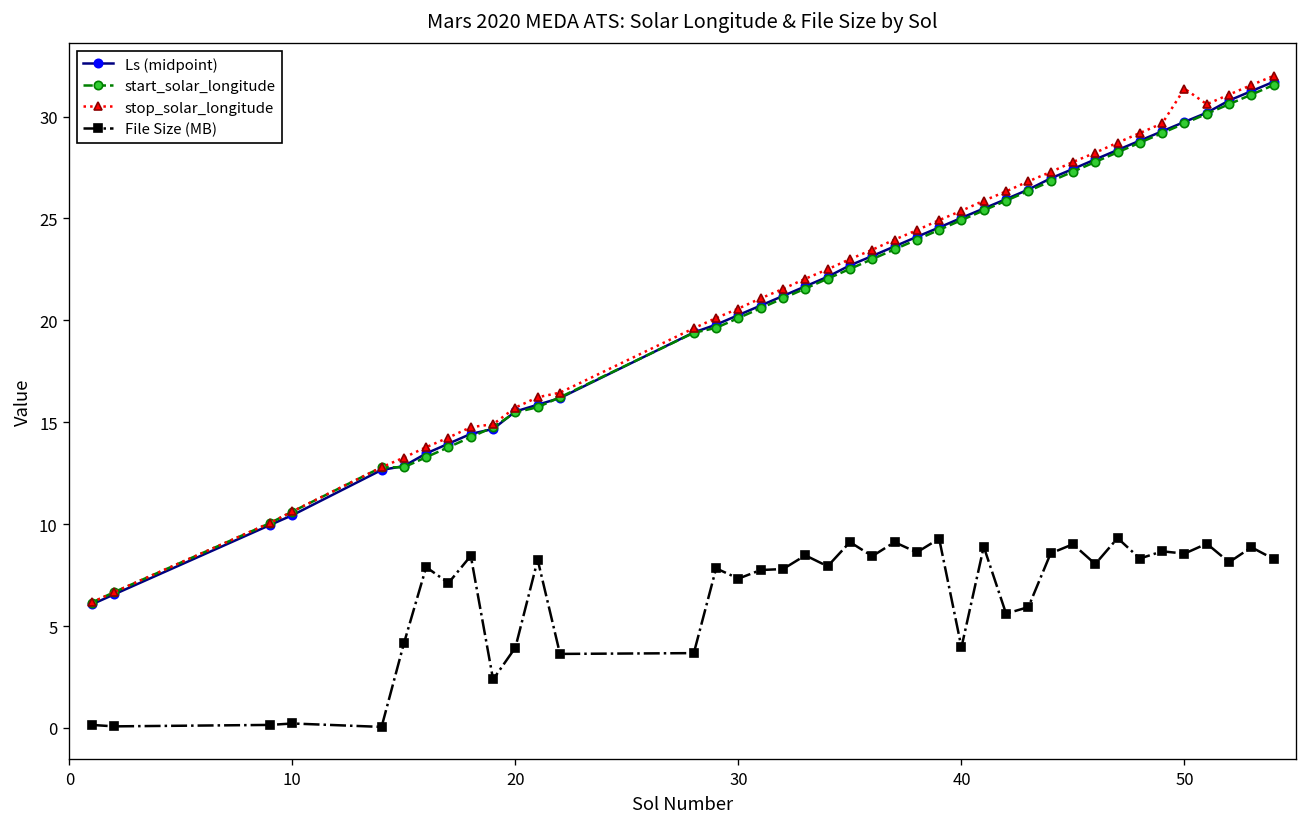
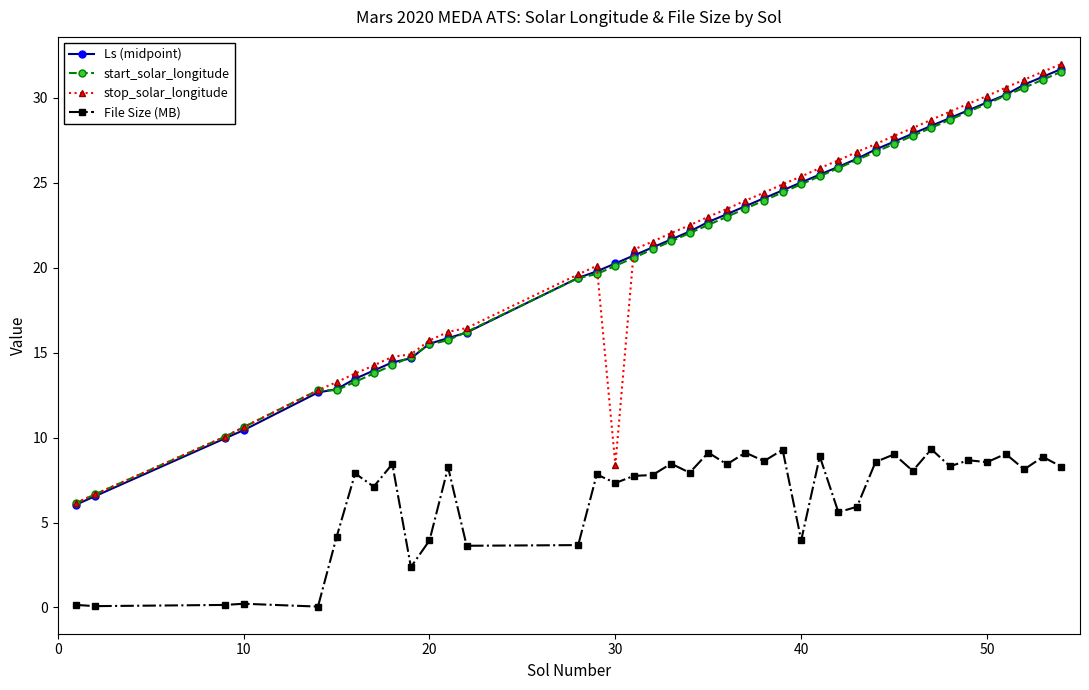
stop_solar_longitude, 30: 20.6 -> 8.4
stop_solar_longitude, 50: 31.4 -> 30.1
